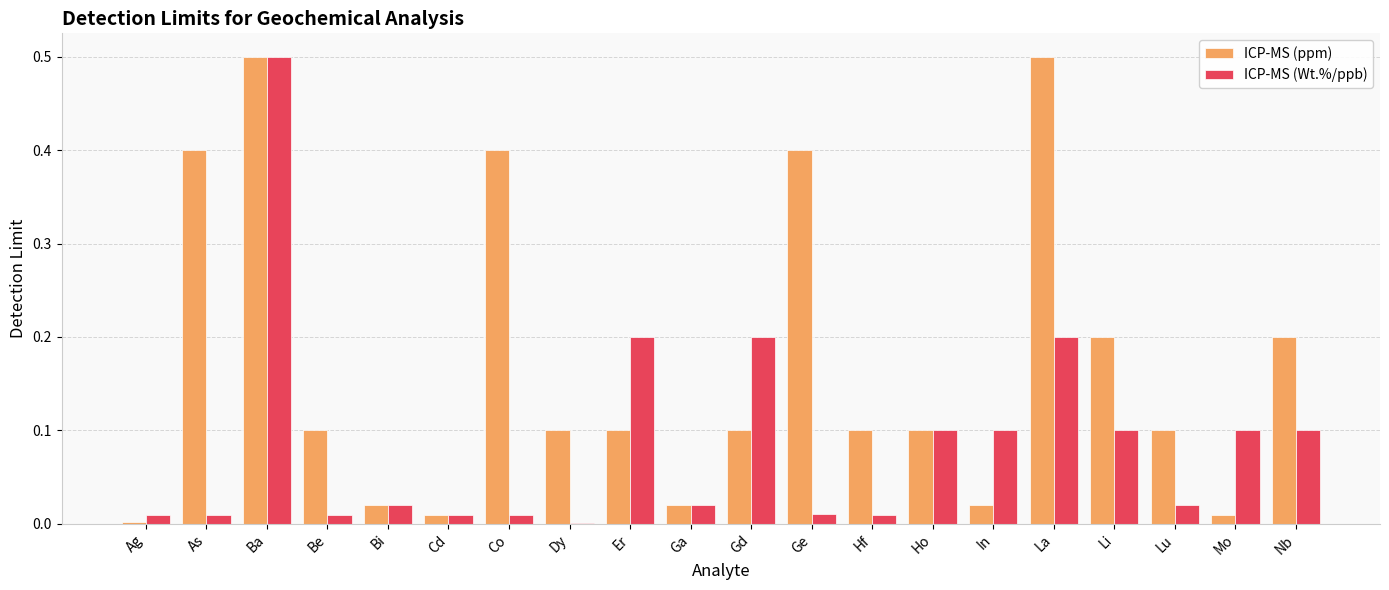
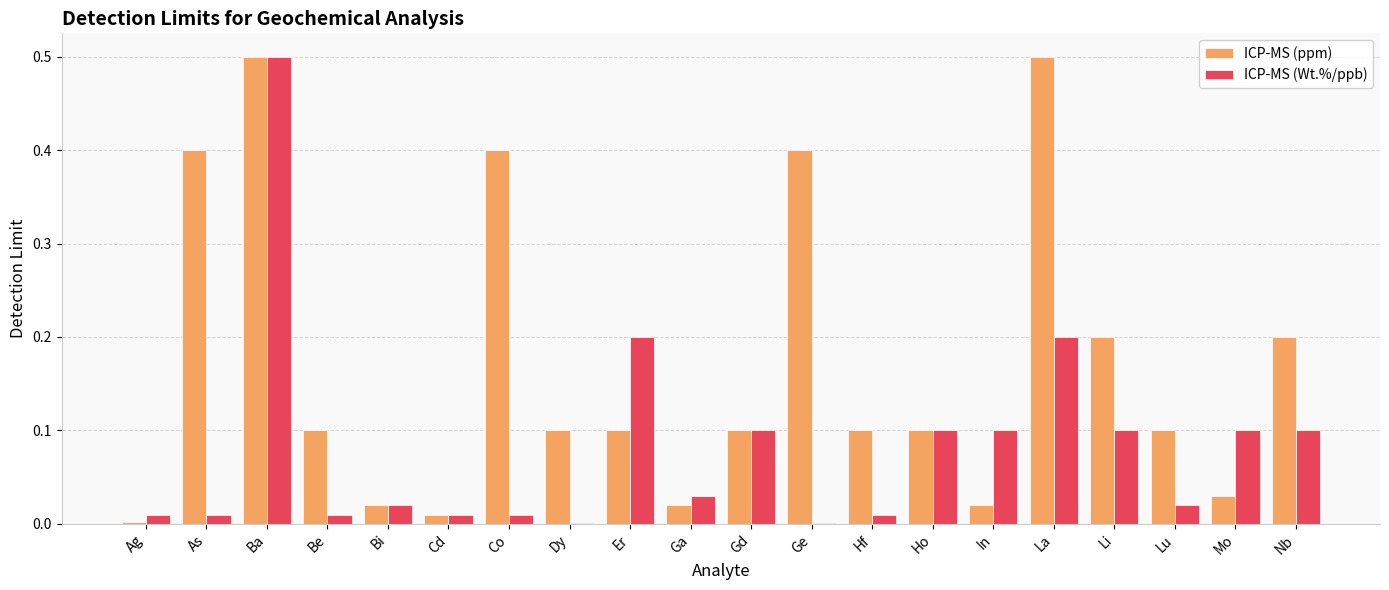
ICP-MS (Wt.%/ppb), Ga: 0.02 -> 0.03
ICP-MS (Wt.%/ppb), Gd: 0.2 -> 0.1
ICP-MS (Wt.%/ppb), Ge: 0.01 -> 0.00
ICP-MS (ppm), Mo: 0.01 -> 0.03
